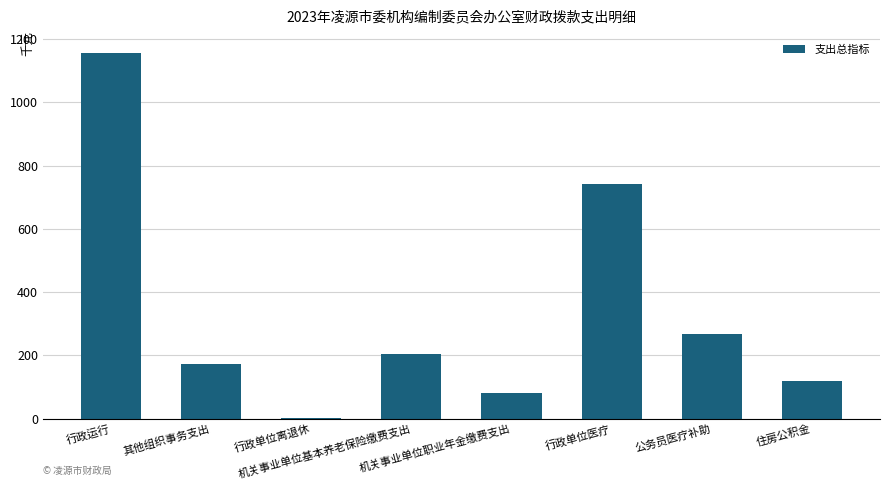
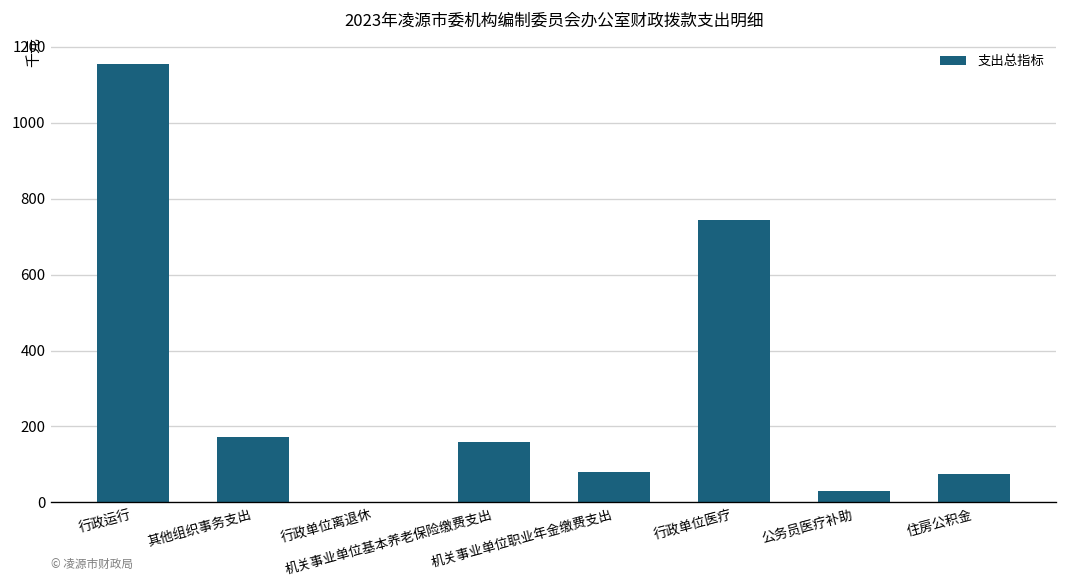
机关事业单位基本养老保险缴费支出: 200 -> 160
公务员医疗补助: 270 -> 30
住房公积金: 120 -> 70
